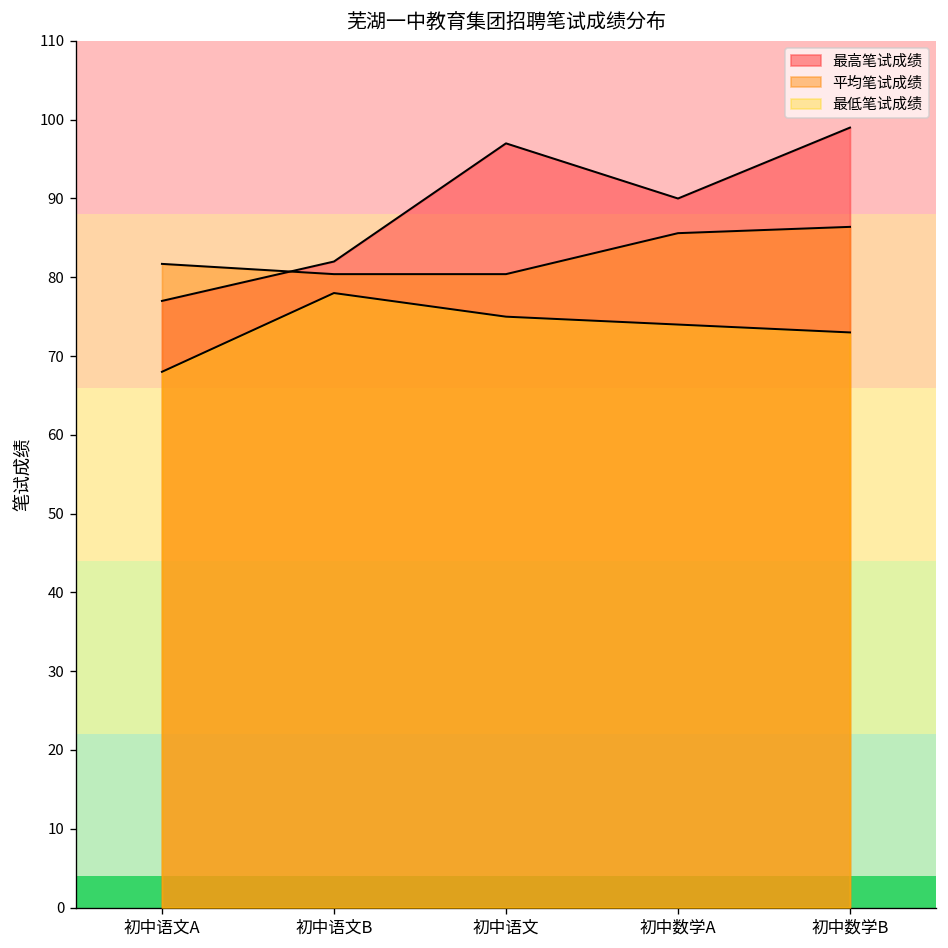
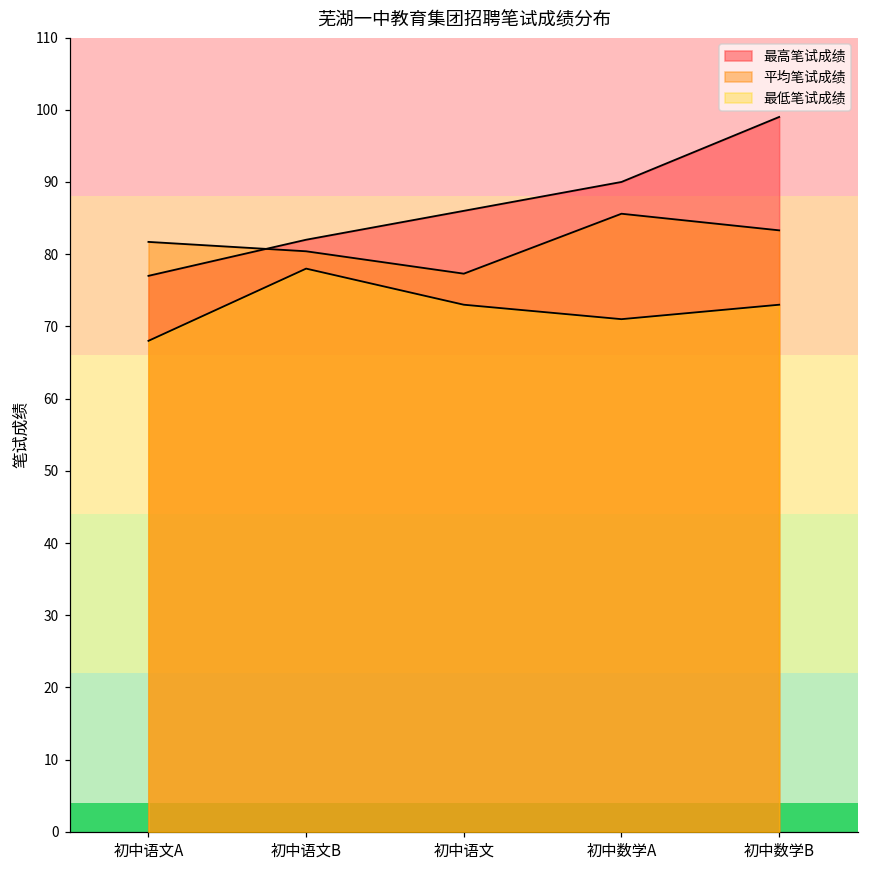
最高笔试成绩, 初中语文: 97 -> 86
平均笔试成绩, 初中语文: 80 -> 77
最低笔试成绩, 初中语文: 75 -> 73
最低笔试成绩, 初中数学A: 74 -> 71
平均笔试成绩, 初中数学B: 86 -> 83
